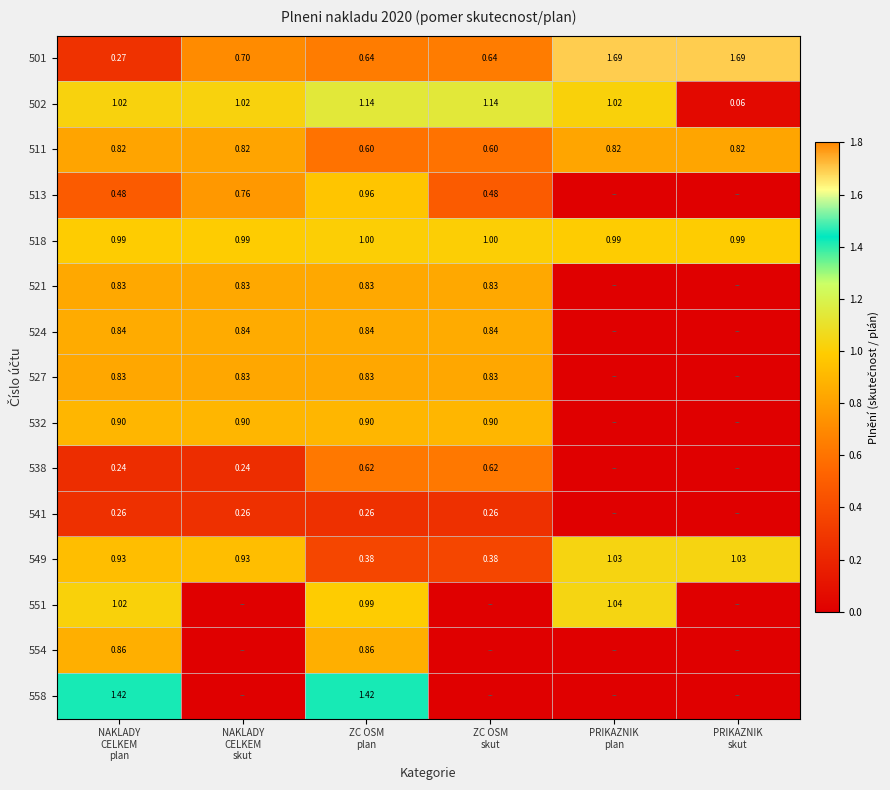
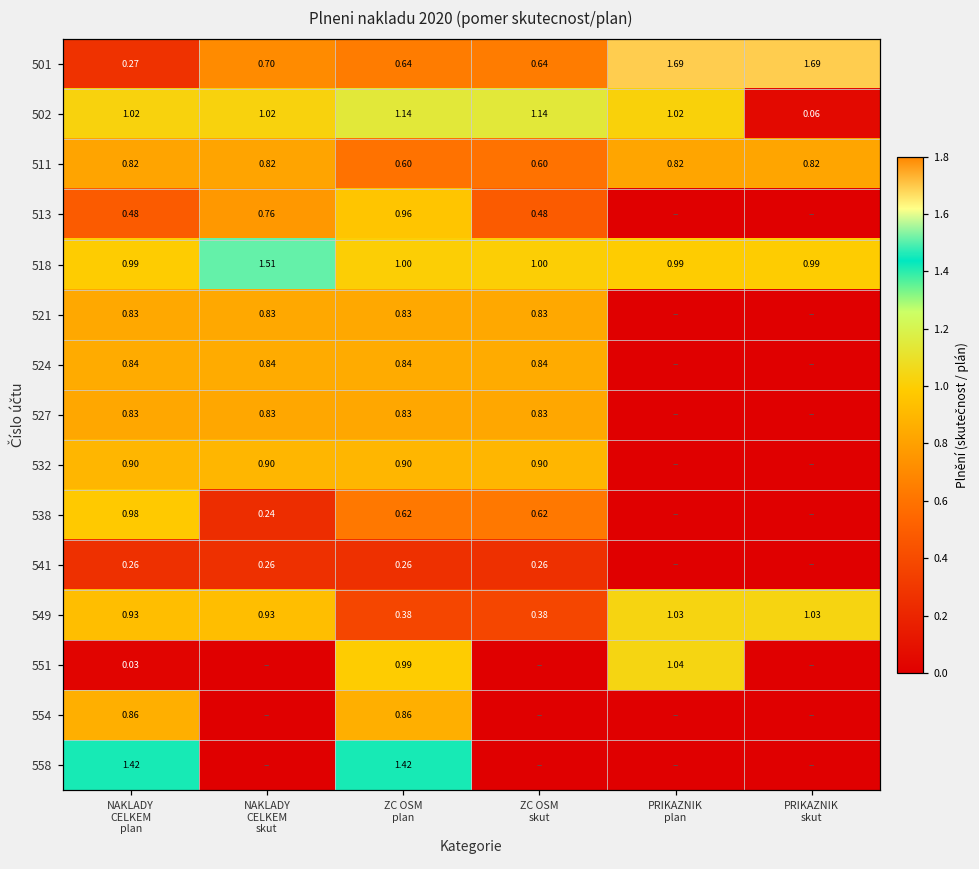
518, NAKLADY CELKEM skut: 0.99 -> 1.51
538, NAKLADY CELKEM plan: 0.24 -> 0.98
551, NAKLADY CELKEM plan: 1.02 -> 0.03
